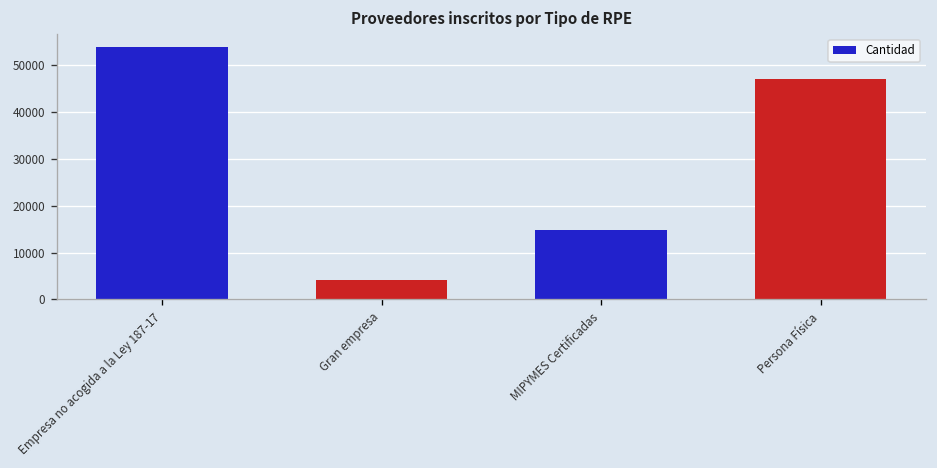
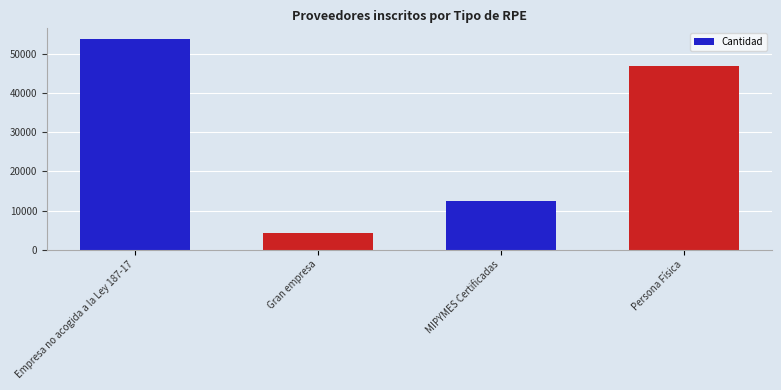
MIPYMES Certificadas: 15000 -> 12000
